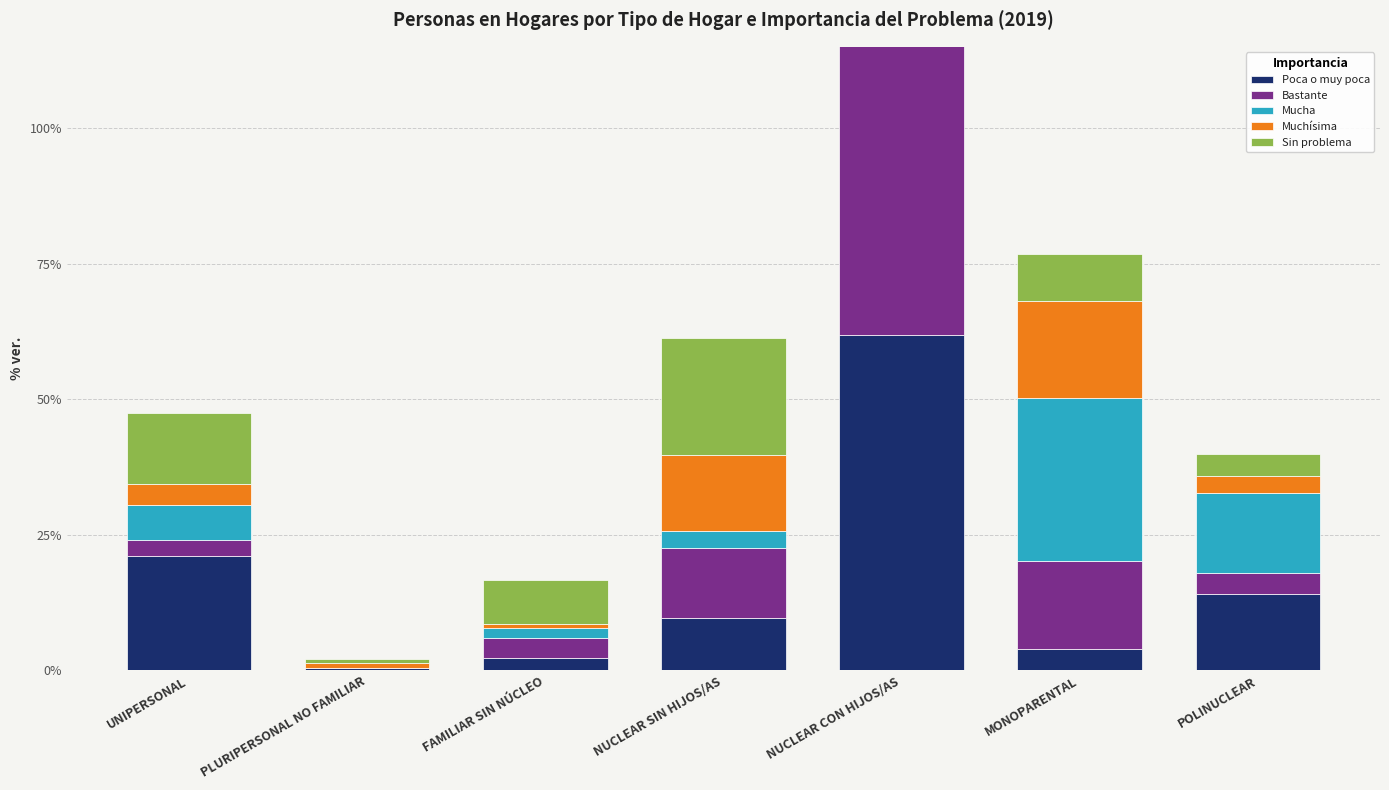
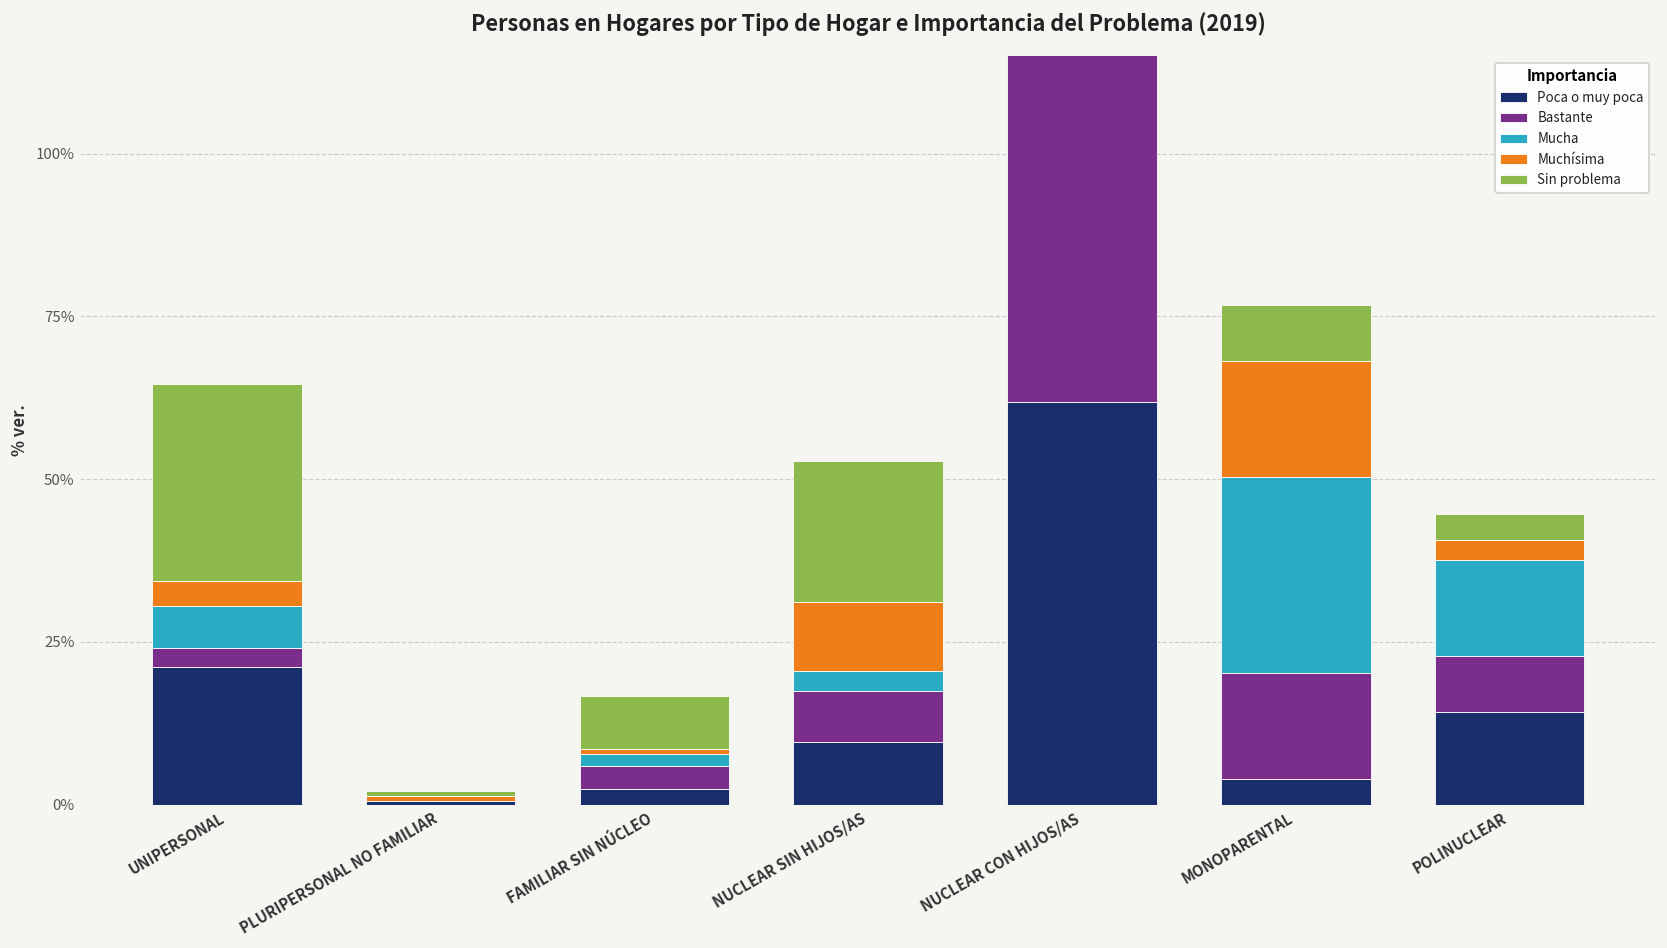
Sin problema, UNIPERSONAL: 13% -> 30%
Bastante, NUCLEAR SIN HIJOS/AS: 13% -> 8%
Muchísima, NUCLEAR SIN HIJOS/AS: 14% -> 11%
Bastante, POLINUCLEAR: 4% -> 9%
